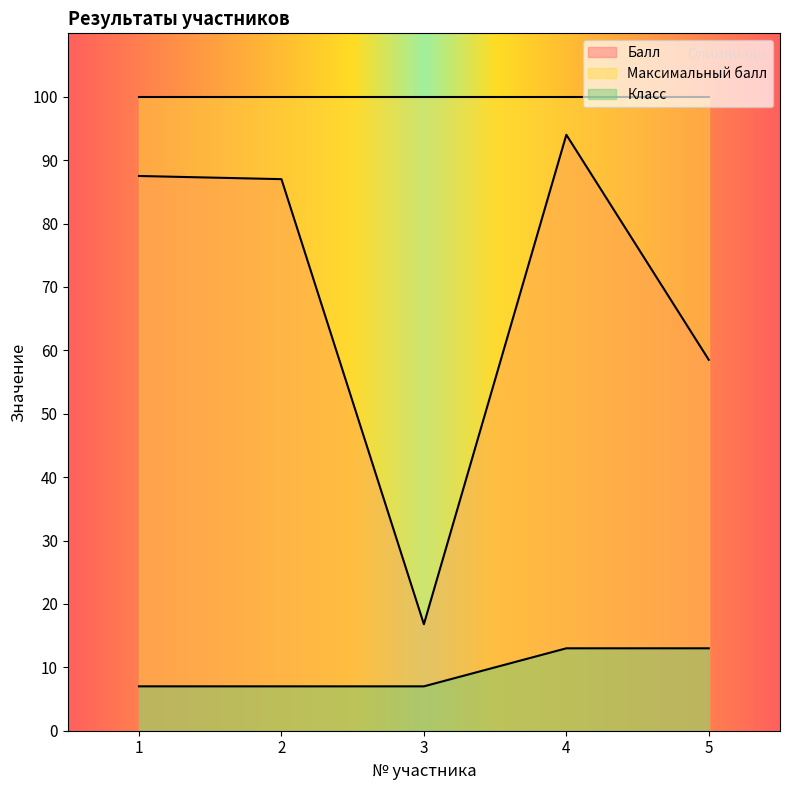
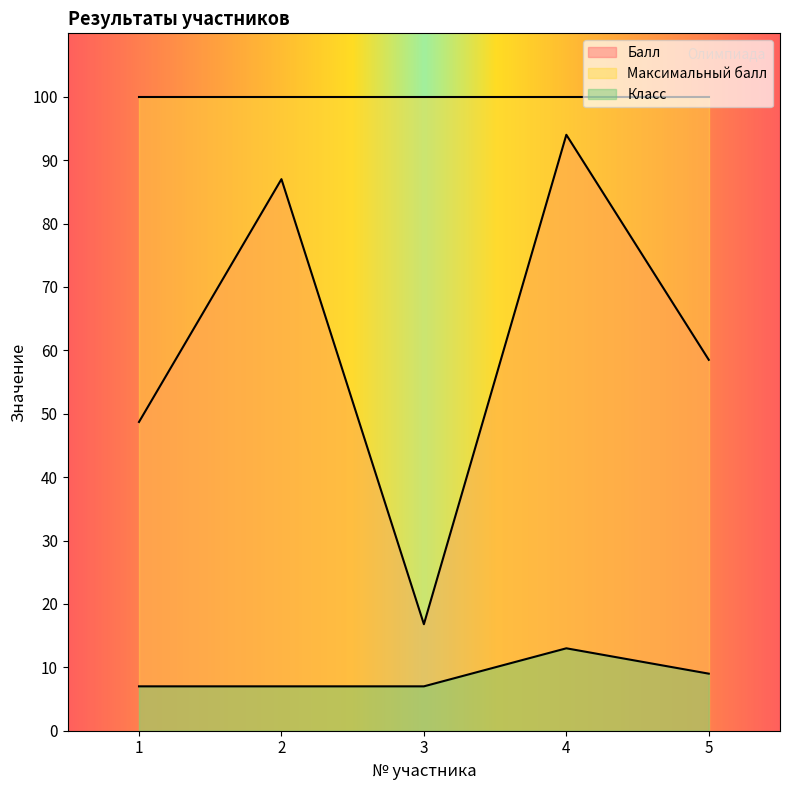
Балл, 1: 88 -> 49
Класс, 5: 13 -> 9
